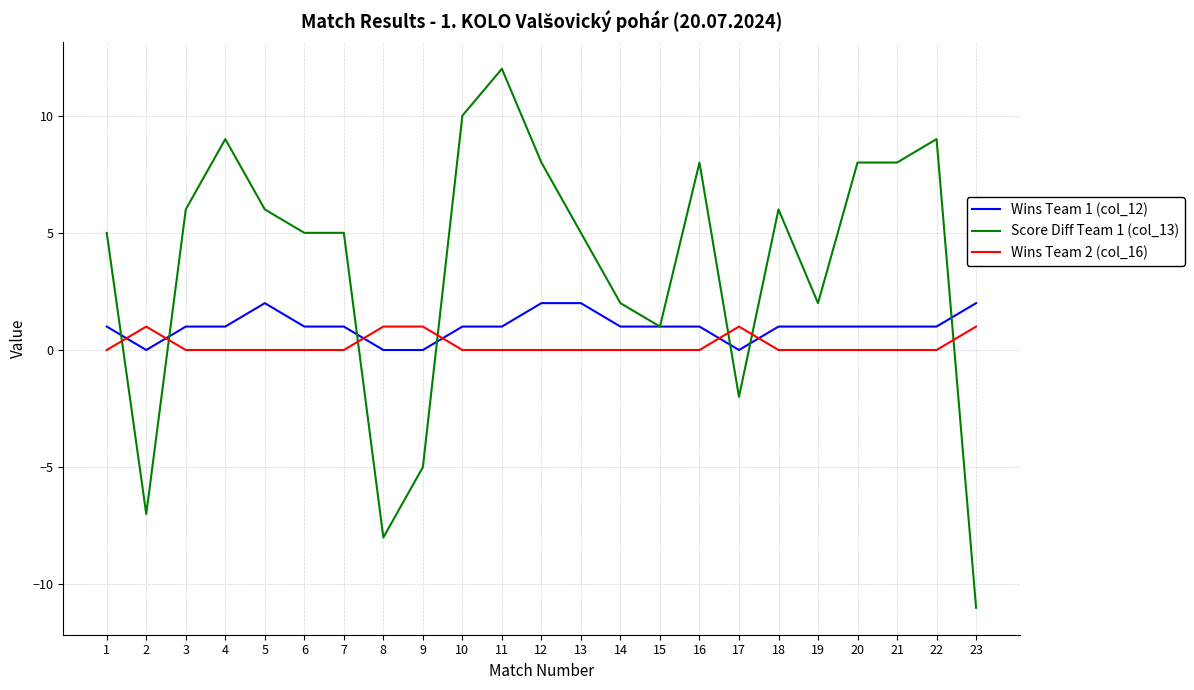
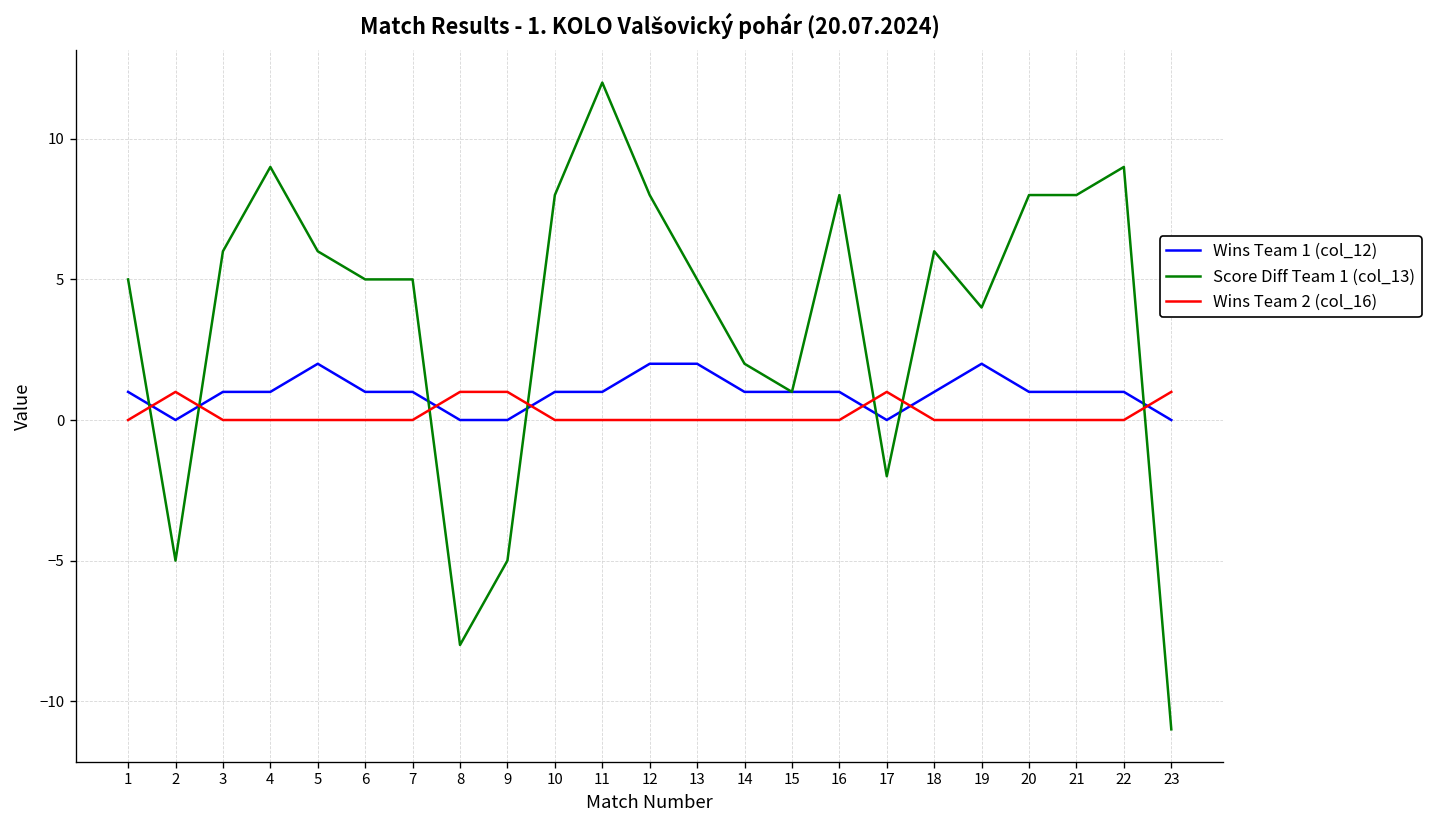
Score Diff Team 1 (col_13), 2: -7 -> -5
Score Diff Team 1 (col_13), 10: 10 -> 8
Wins Team 1 (col_12), 19: 1 -> 2
Score Diff Team 1 (col_13), 19: 2 -> 4
Wins Team 1 (col_12), 23: 2 -> 0
